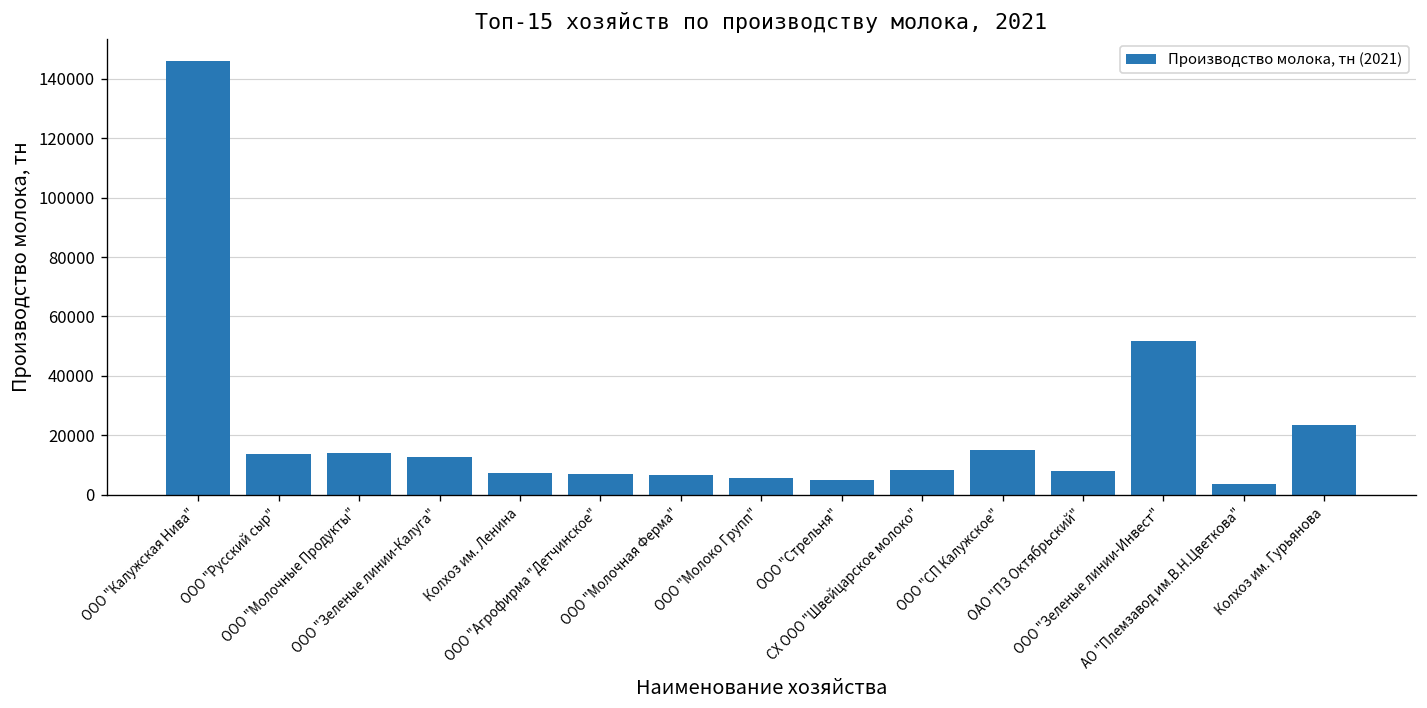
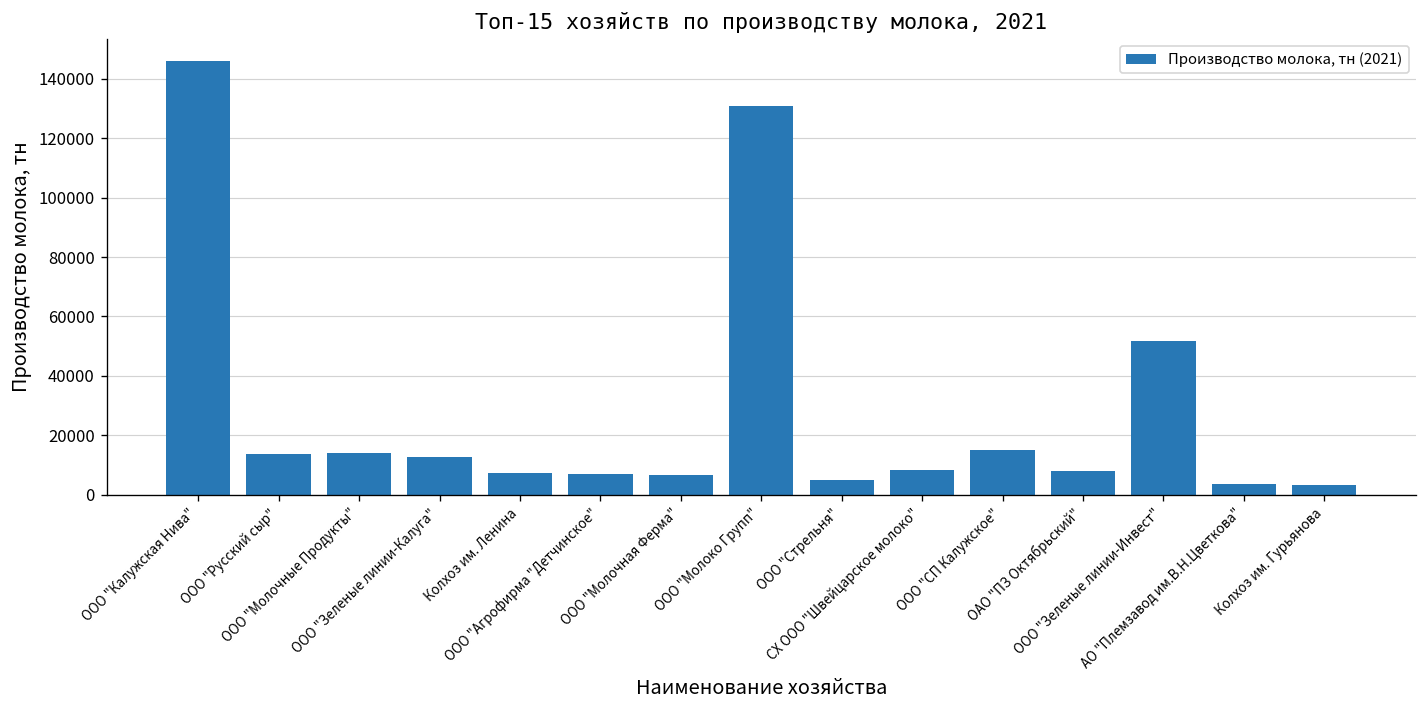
ООО "Молоко Групп": 6000 -> 131000
Колхоз им. Гурьянова: 23000 -> 3000
